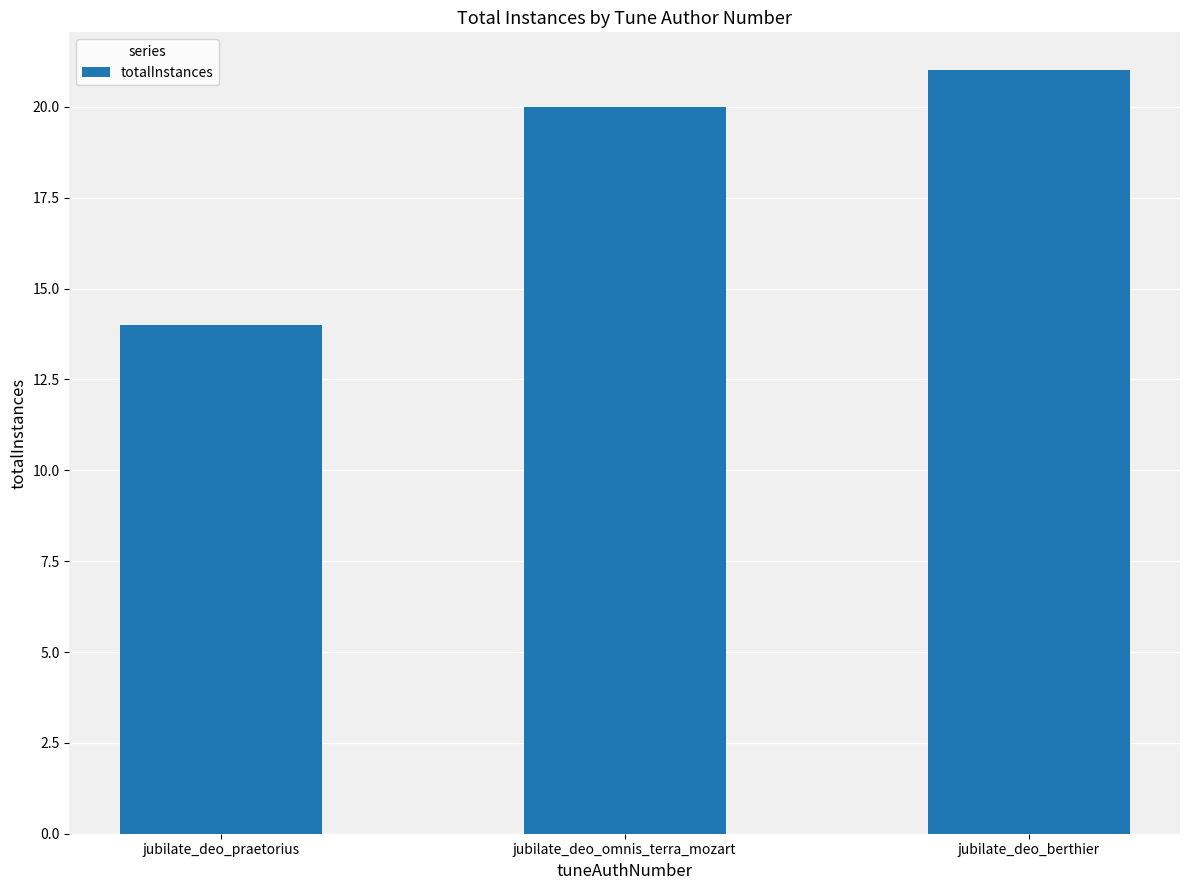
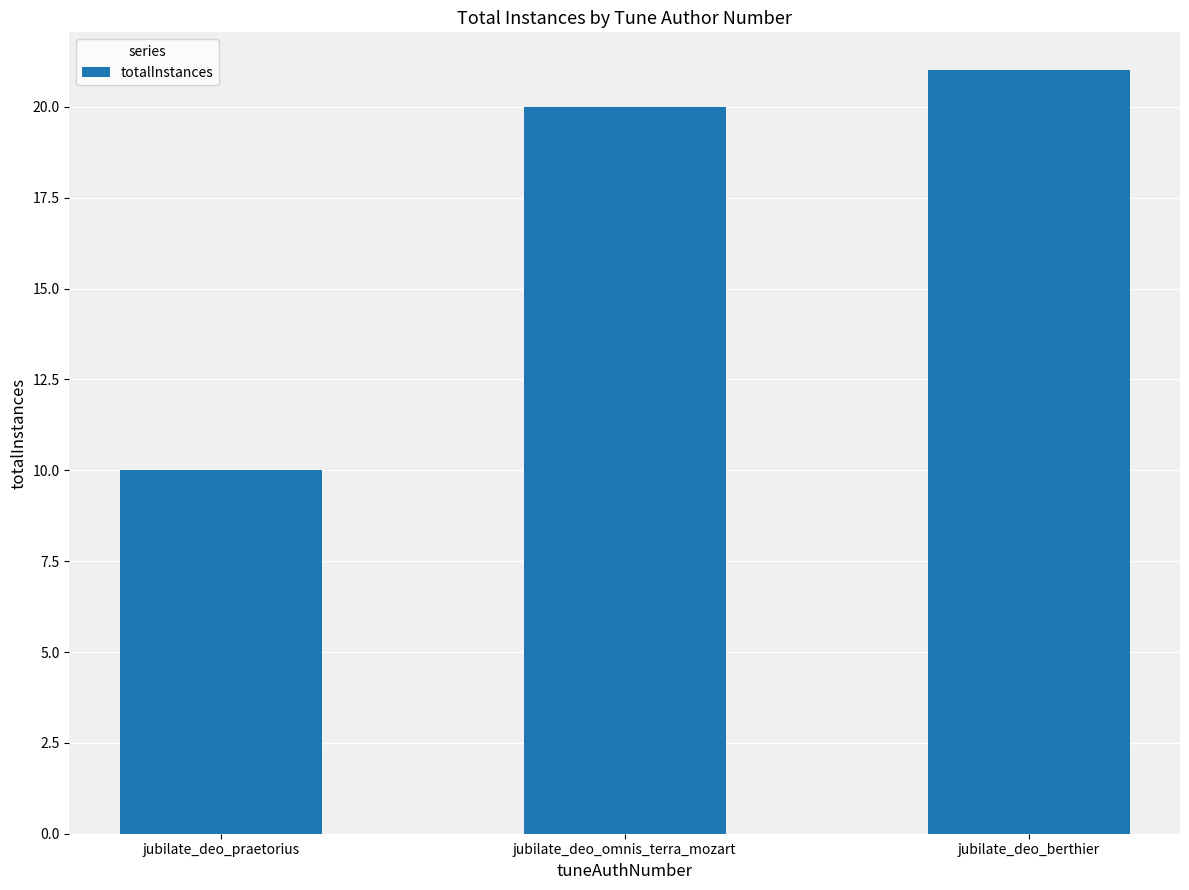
jubilate_deo_praetorius: 14 -> 10
